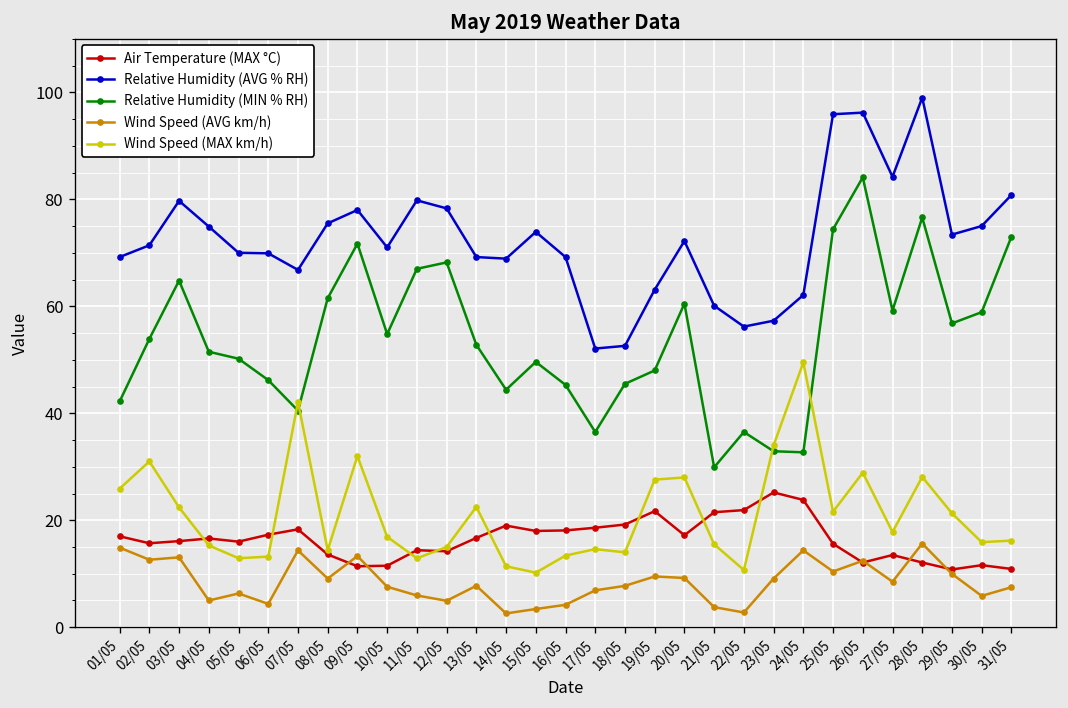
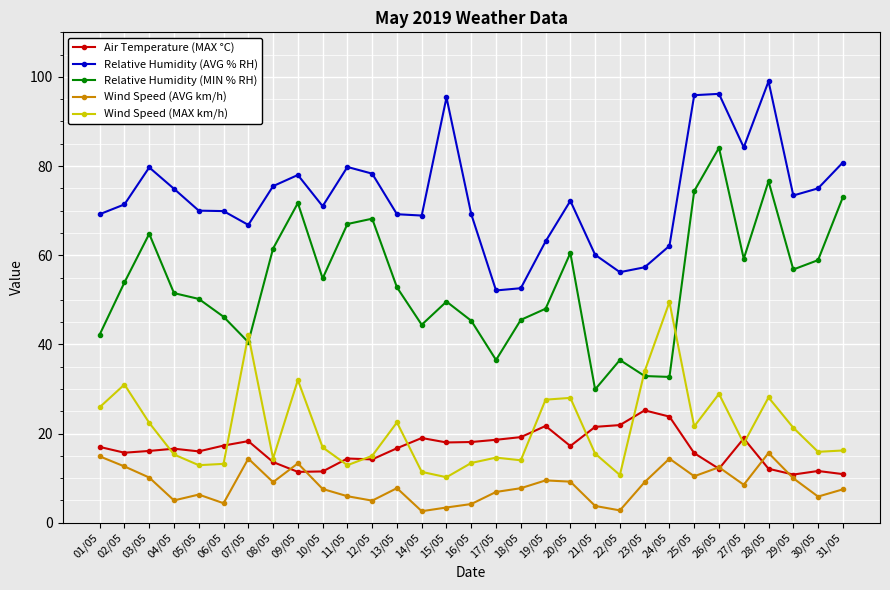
Wind Speed (AVG km/h), 03/05: 13 -> 10
Relative Humidity (AVG % RH), 15/05: 74 -> 95
Air Temperature (MAX °C), 27/05: 14 -> 19
